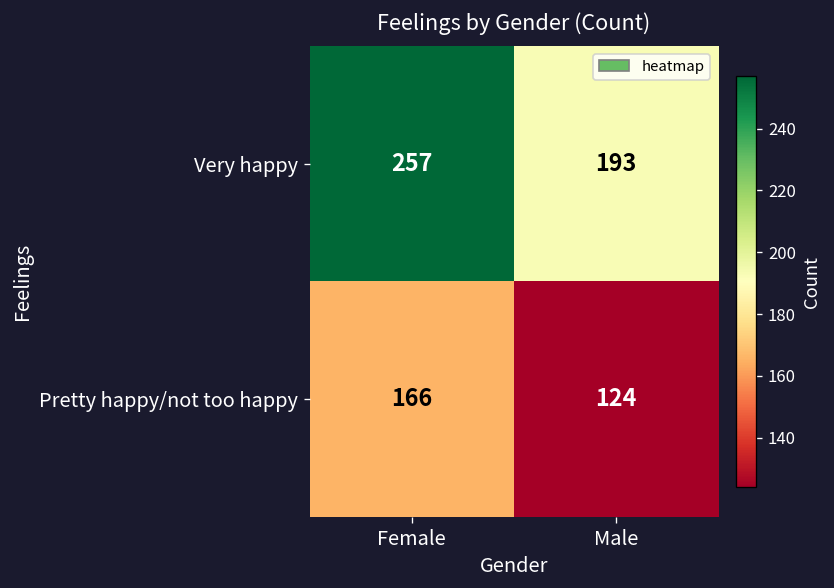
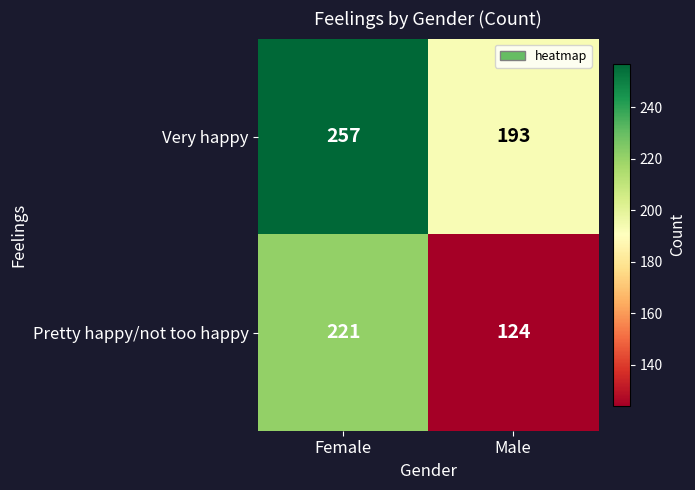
Pretty happy/not too happy, Female: 166 -> 221
